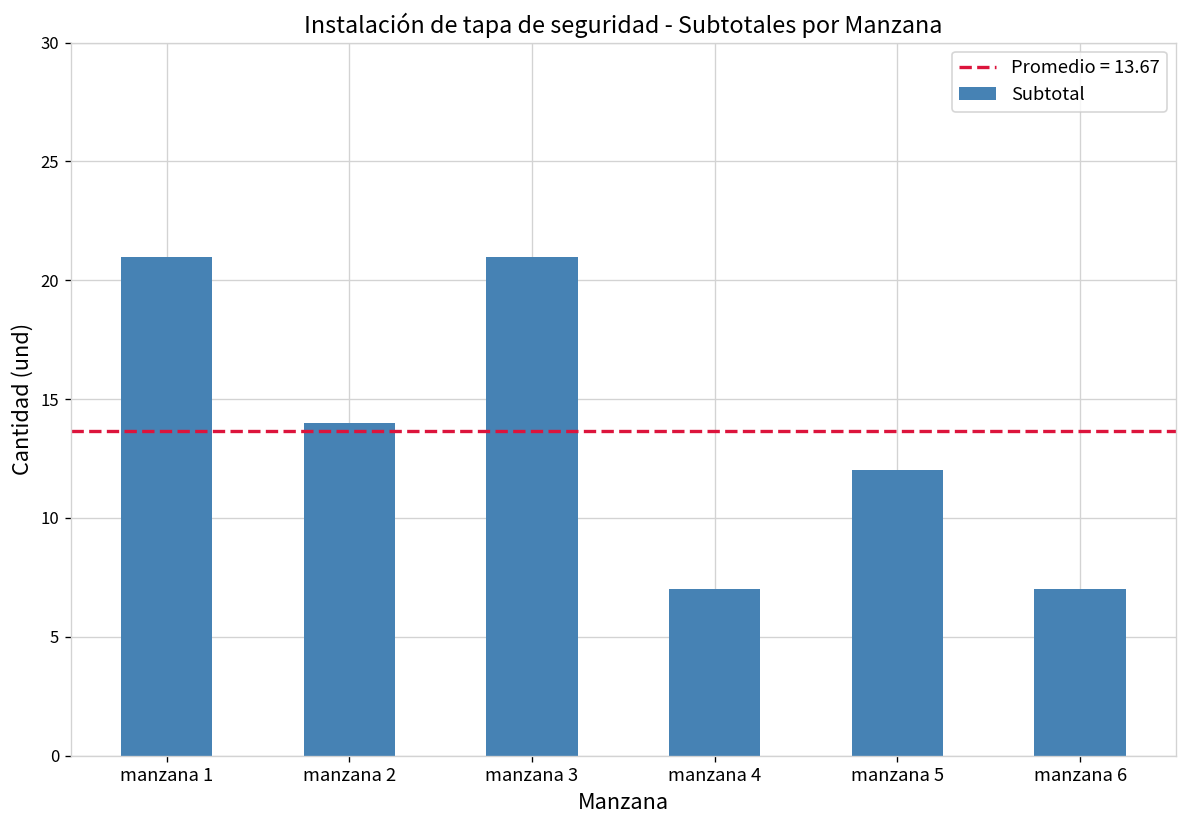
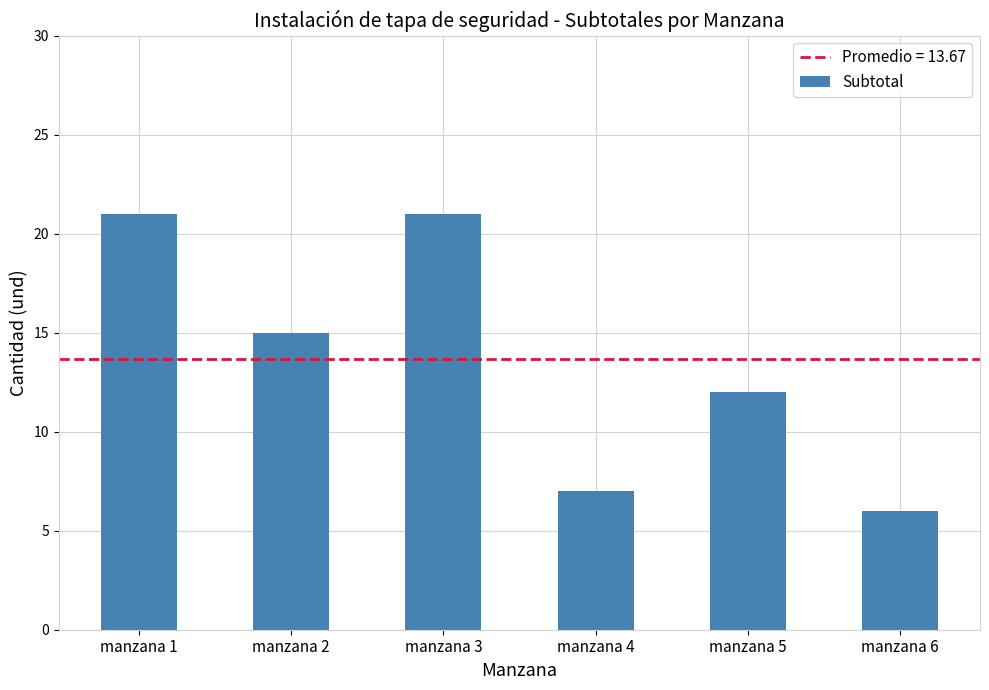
manzana 2: 14 -> 15
manzana 6: 7 -> 6
